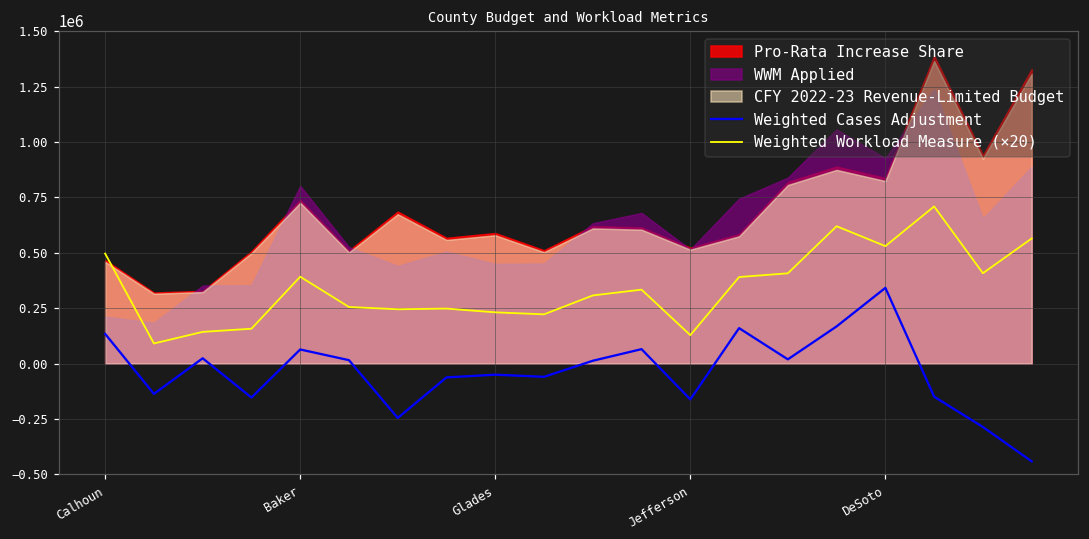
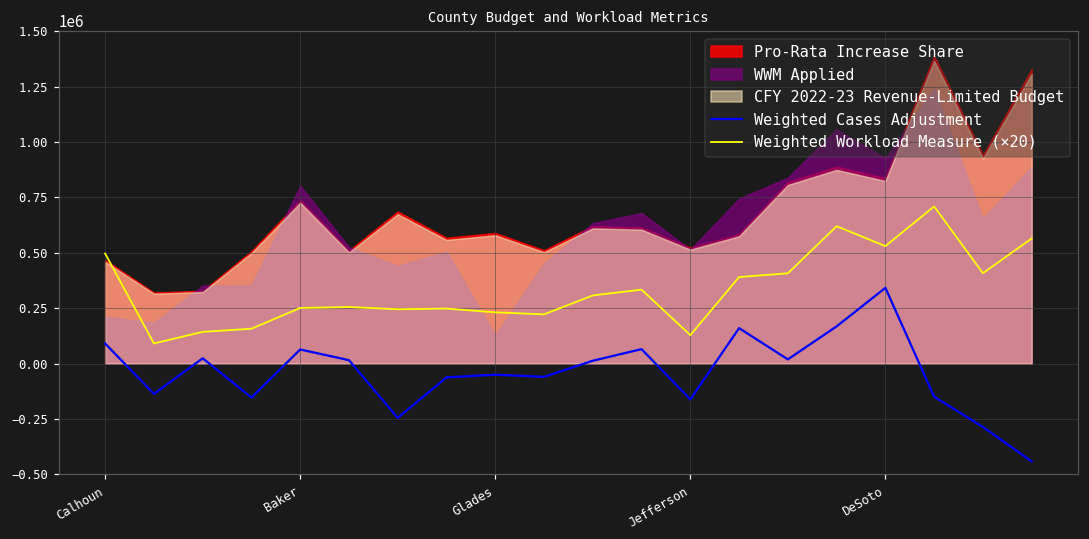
Weighted Cases Adjustment, Calhoun: 130000 -> 90000
Weighted Workload Measure (×20), Baker: 390000 -> 250000
WWM Applied, Glades: 450000 -> 130000
